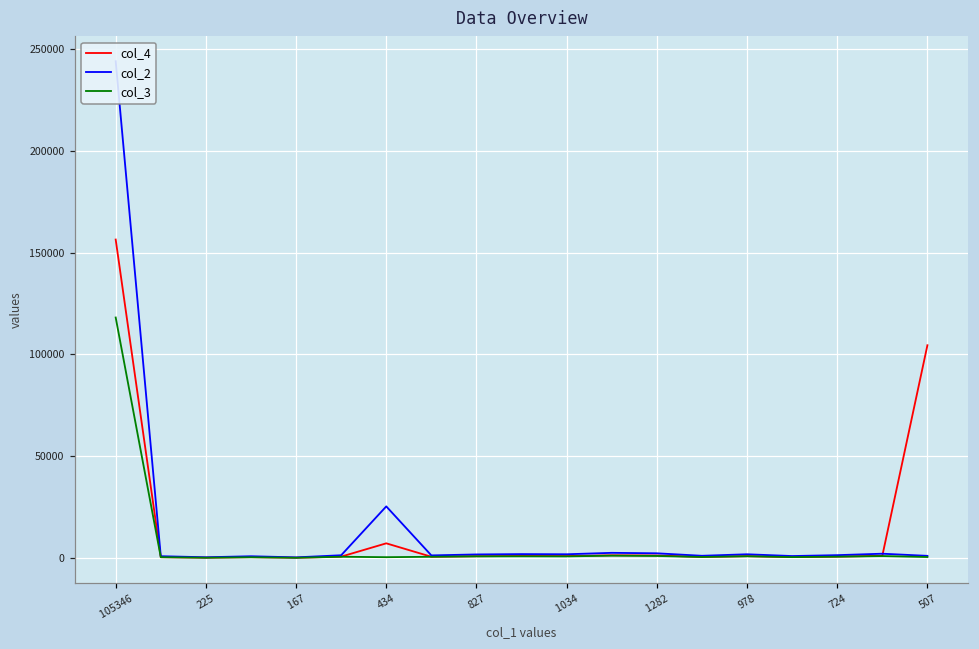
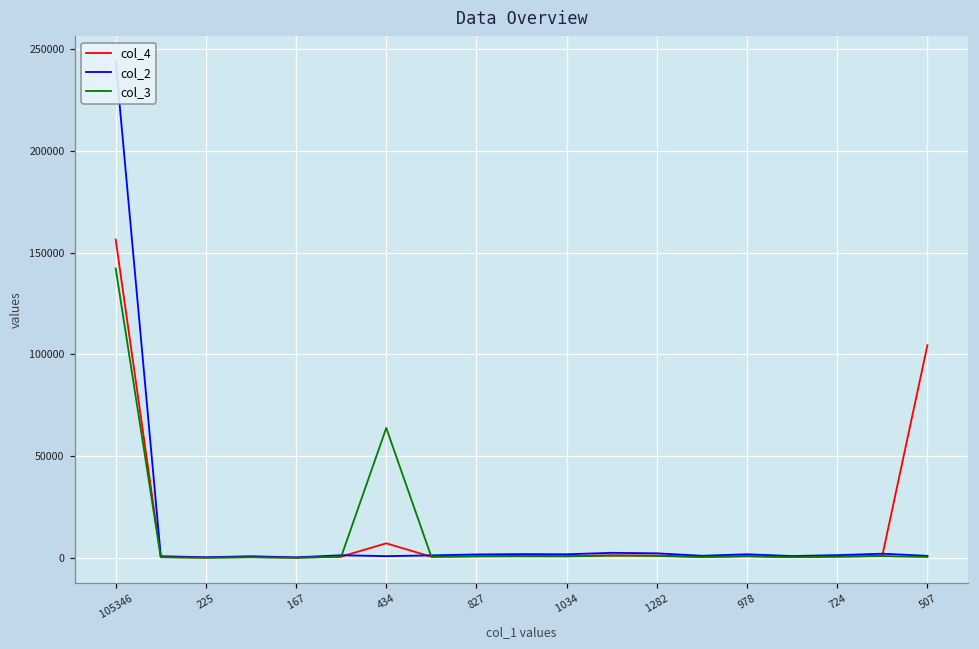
col_3, 105346: 118000 -> 142000
col_2, 434: 25000 -> 1000
col_3, 434: 0 -> 64000
